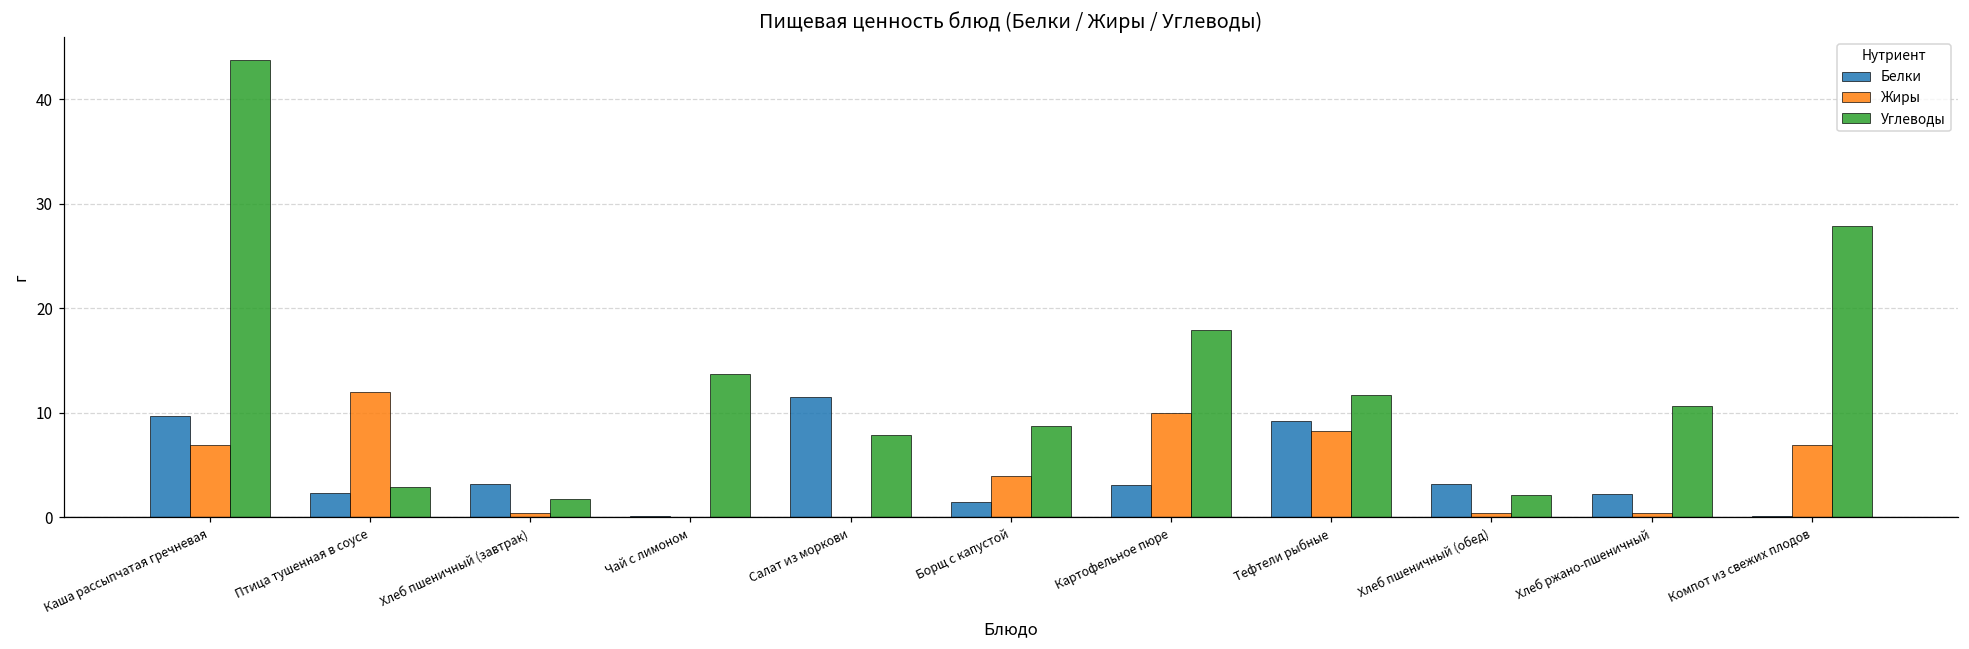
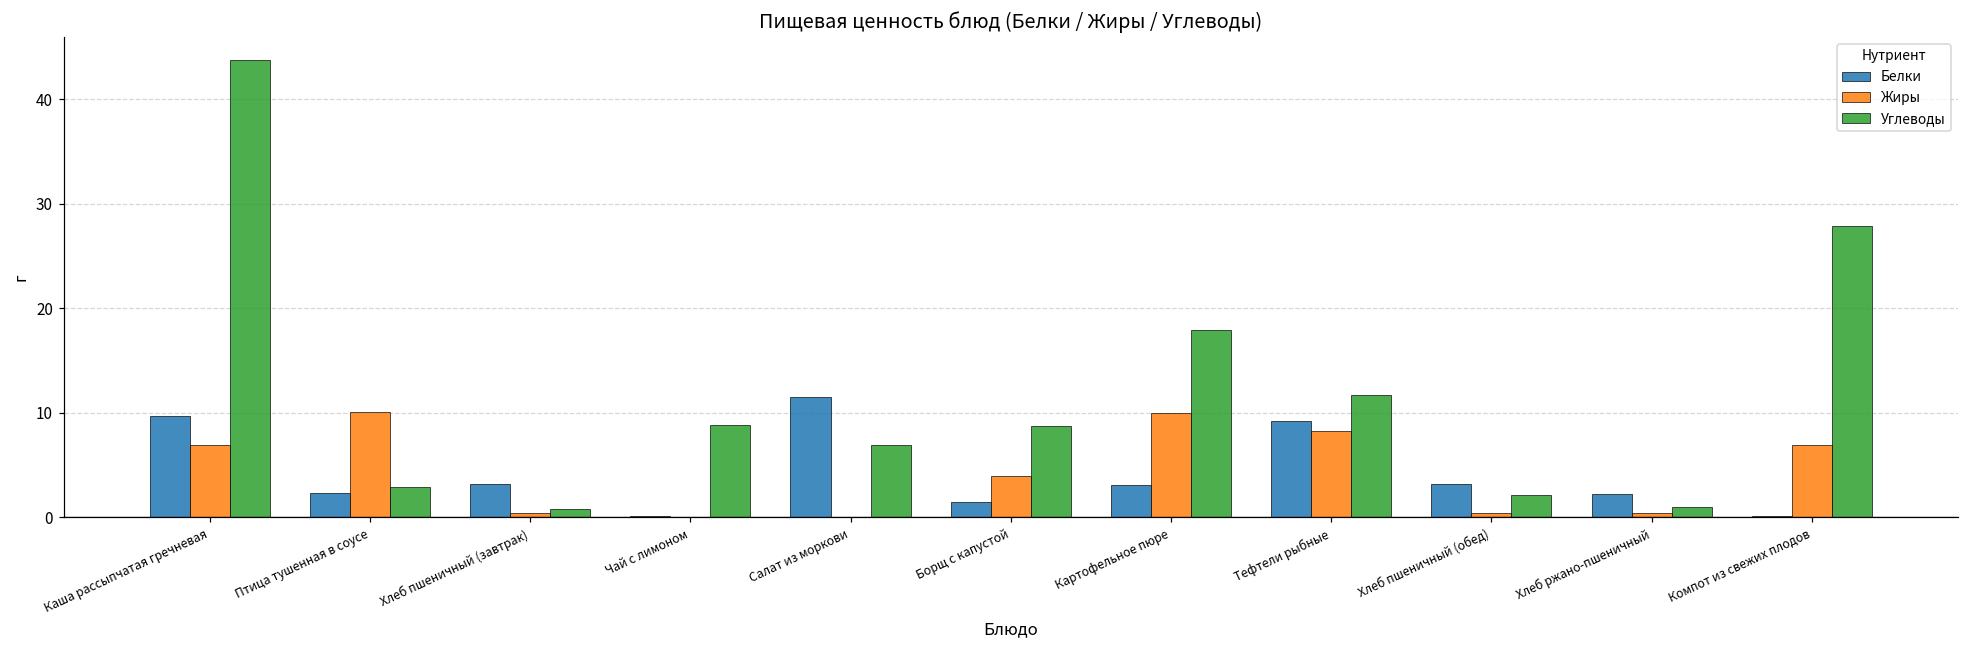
Жиры, Птица тушенная в соусе: 12 -> 10
Углеводы, Хлеб пшеничный (завтрак): 2 -> 1
Углеводы, Чай с лимоном: 14 -> 9
Углеводы, Салат из моркови: 8 -> 7
Углеводы, Хлеб ржано-пшеничный: 11 -> 1
